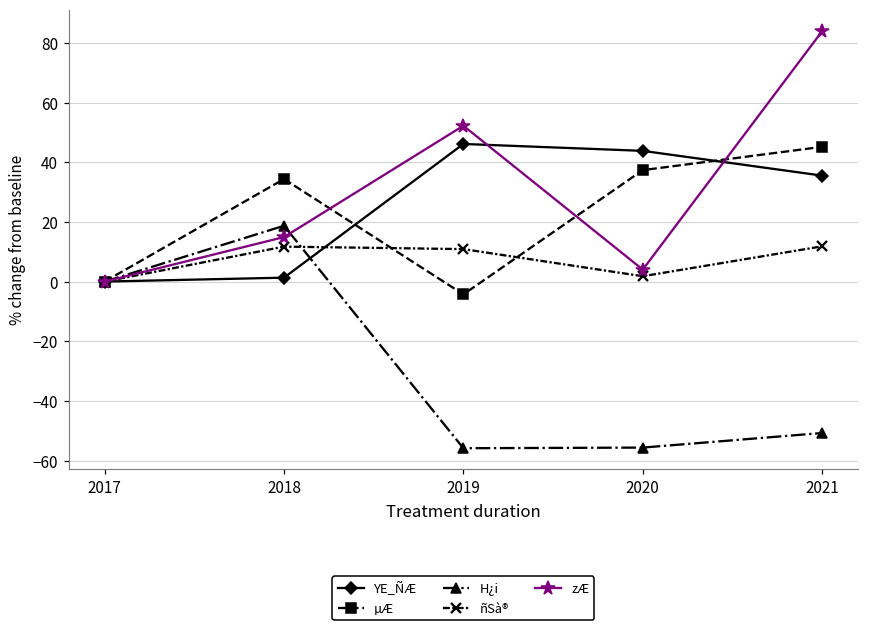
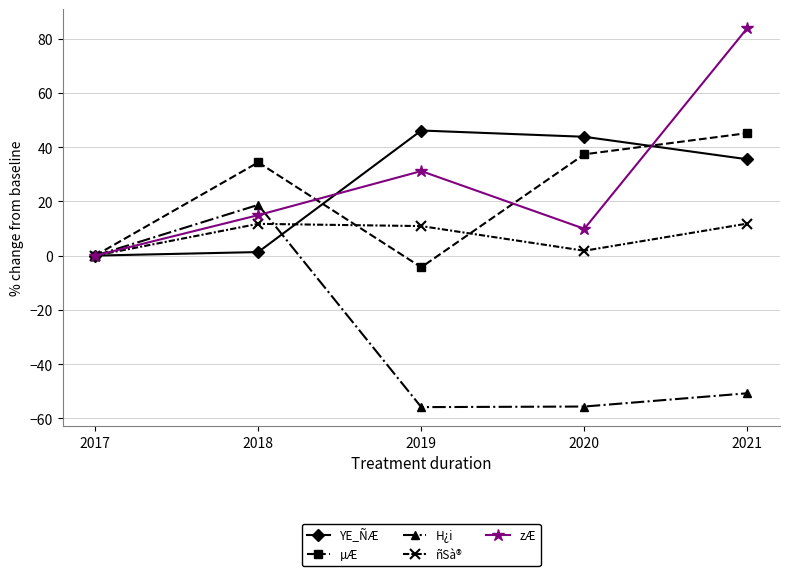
zÆ, 2019: 52 -> 31
zÆ, 2020: 4 -> 10
